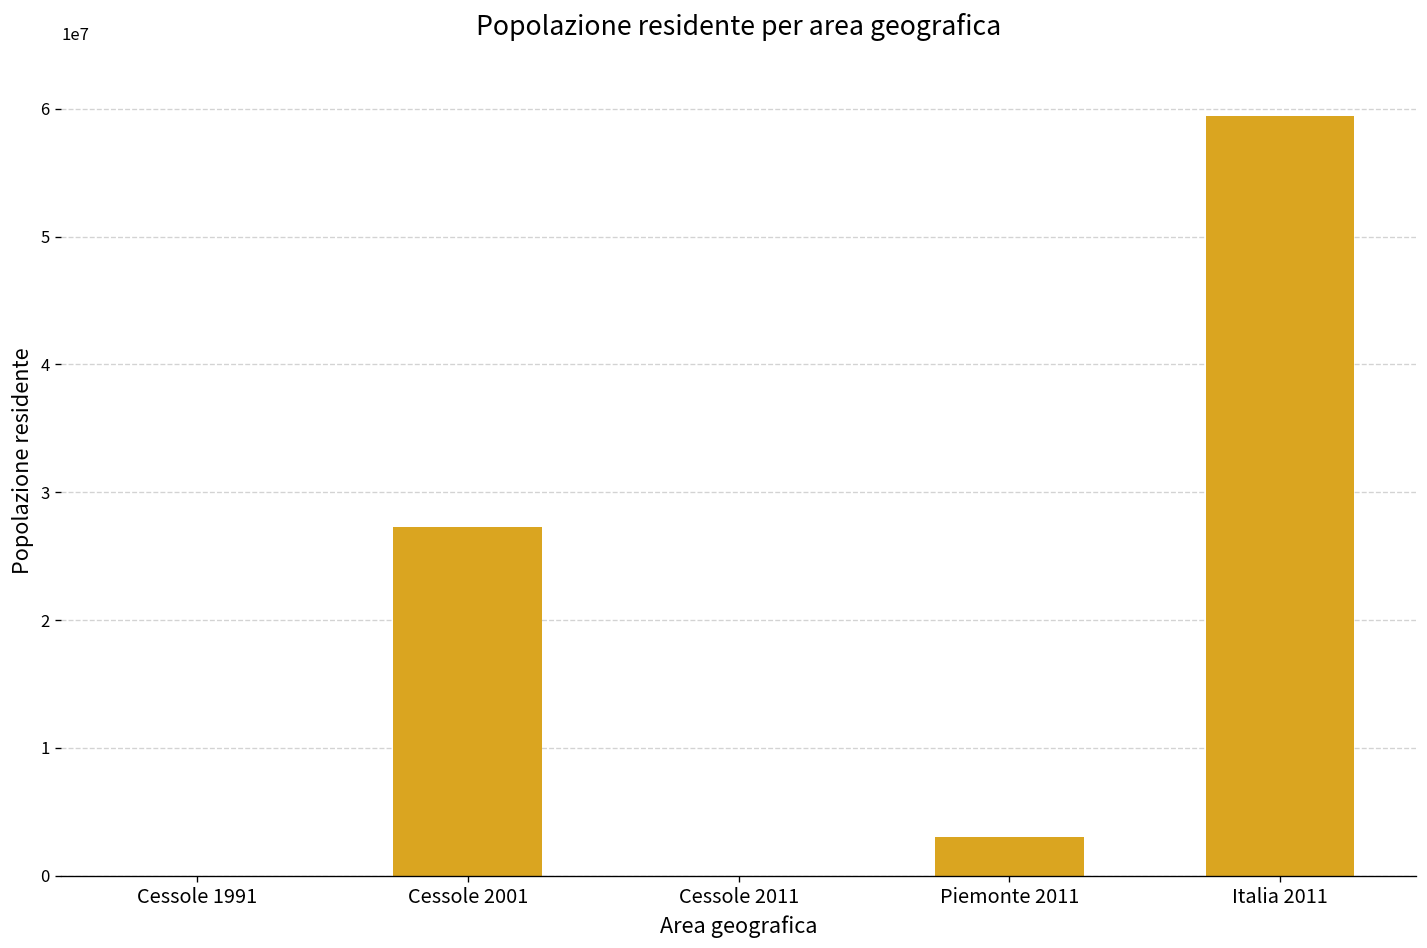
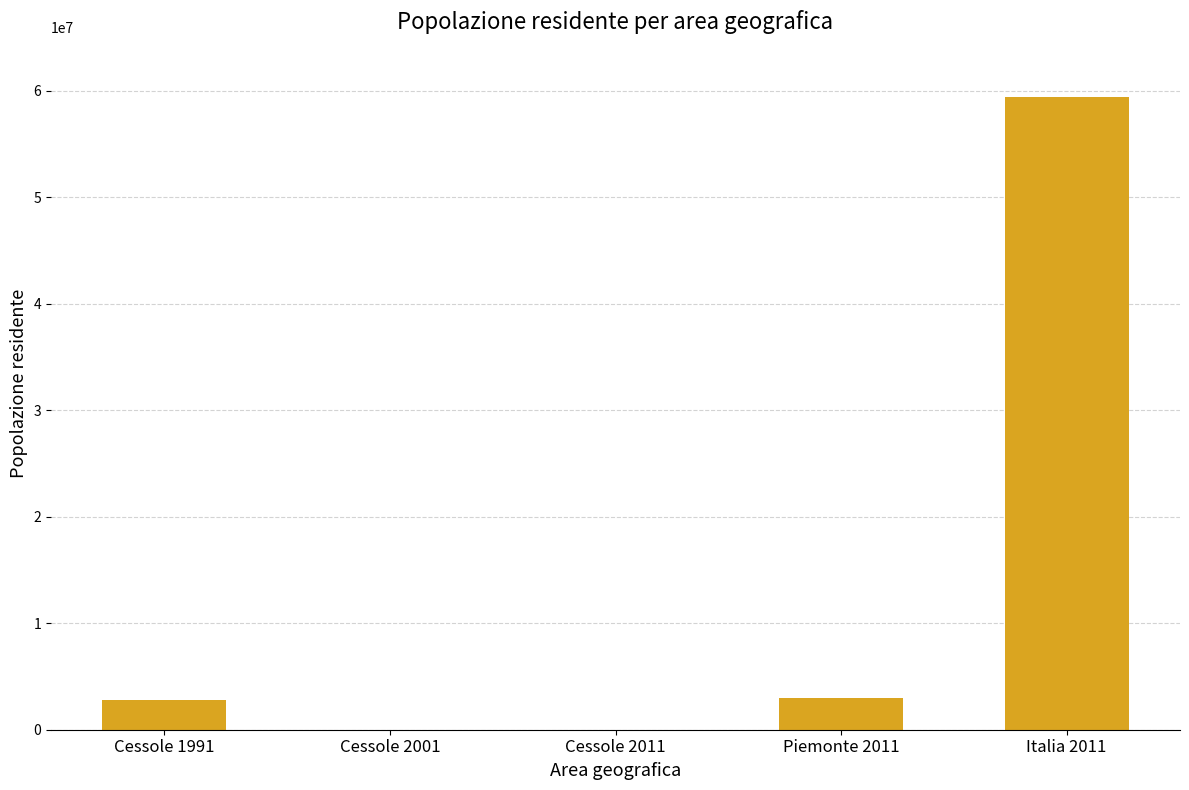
Cessole 1991: 0 -> 2800000
Cessole 2001: 27300000 -> 0
